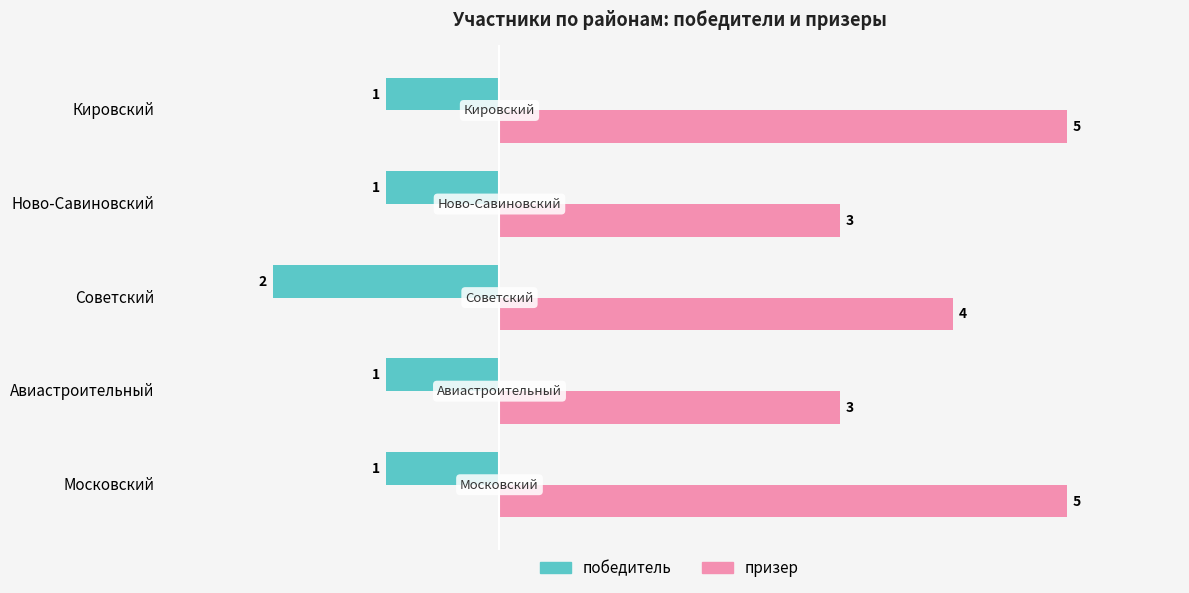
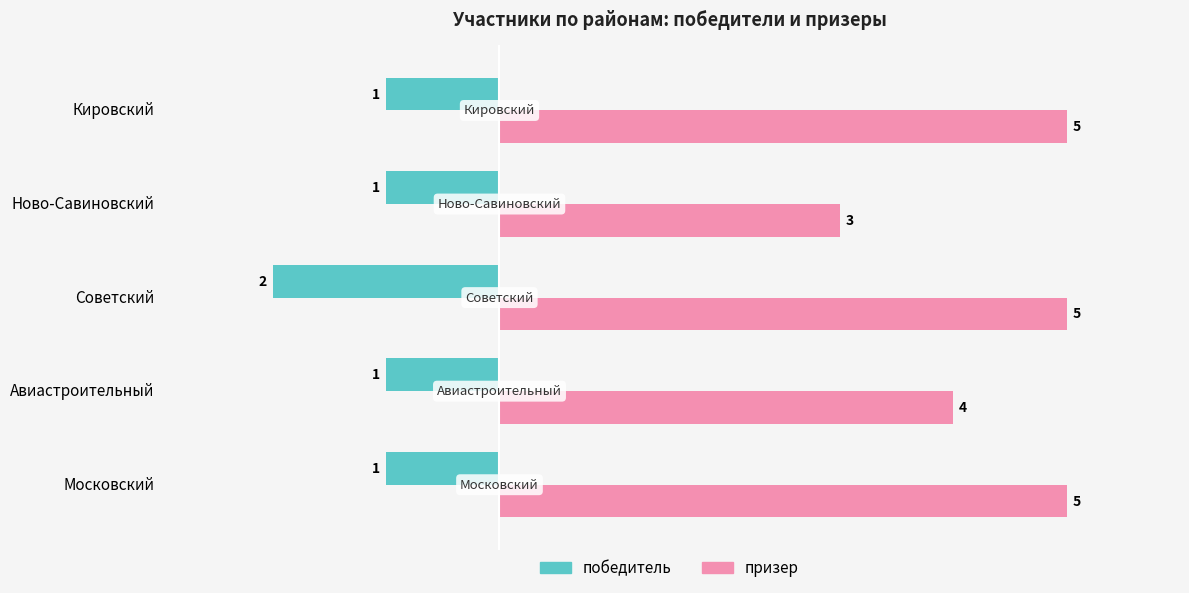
призер, Советский: 4 -> 5
призер, Авиастроительный: 3 -> 4
